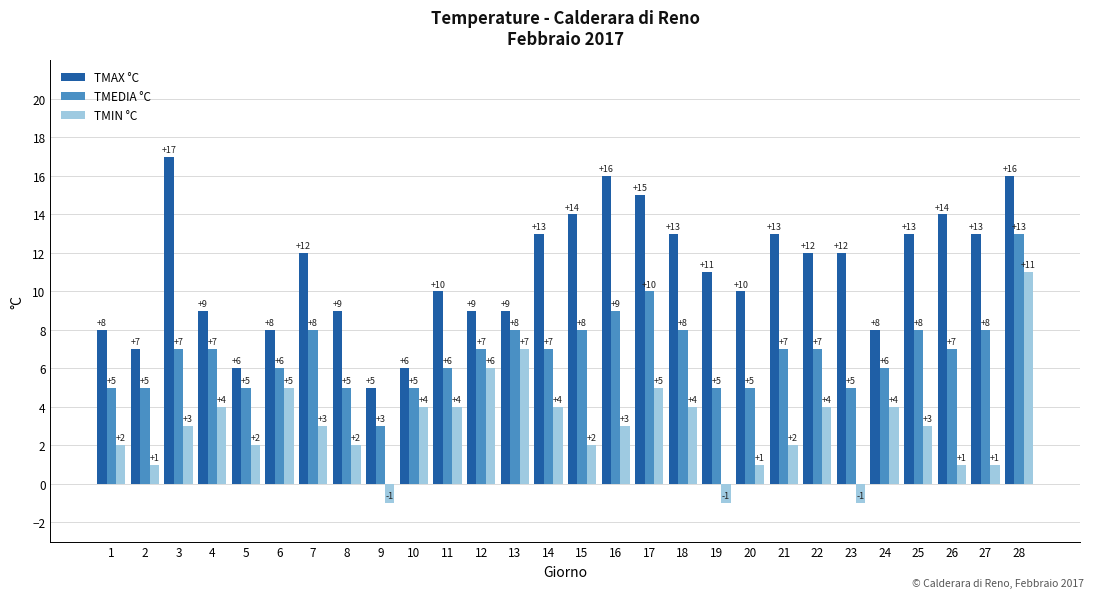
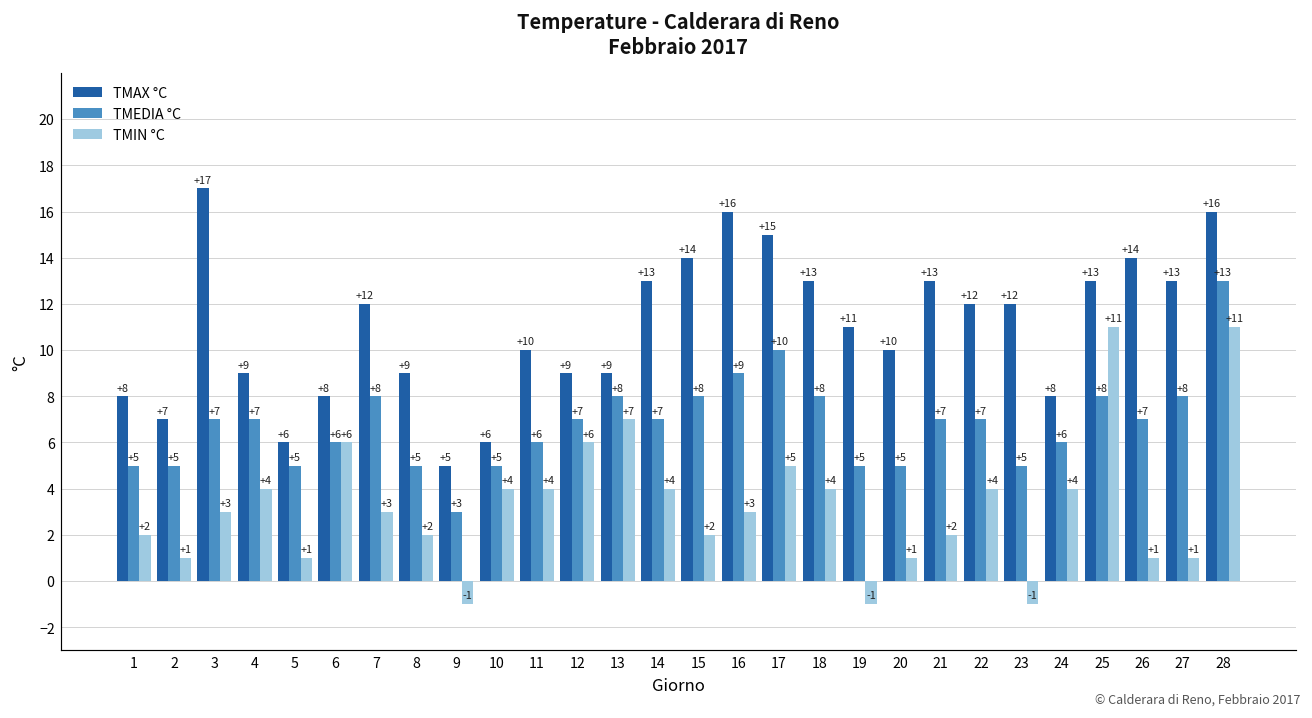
TMIN °C, 5: +2 -> +1
TMIN °C, 6: +5 -> +6
TMIN °C, 25: +3 -> +11
